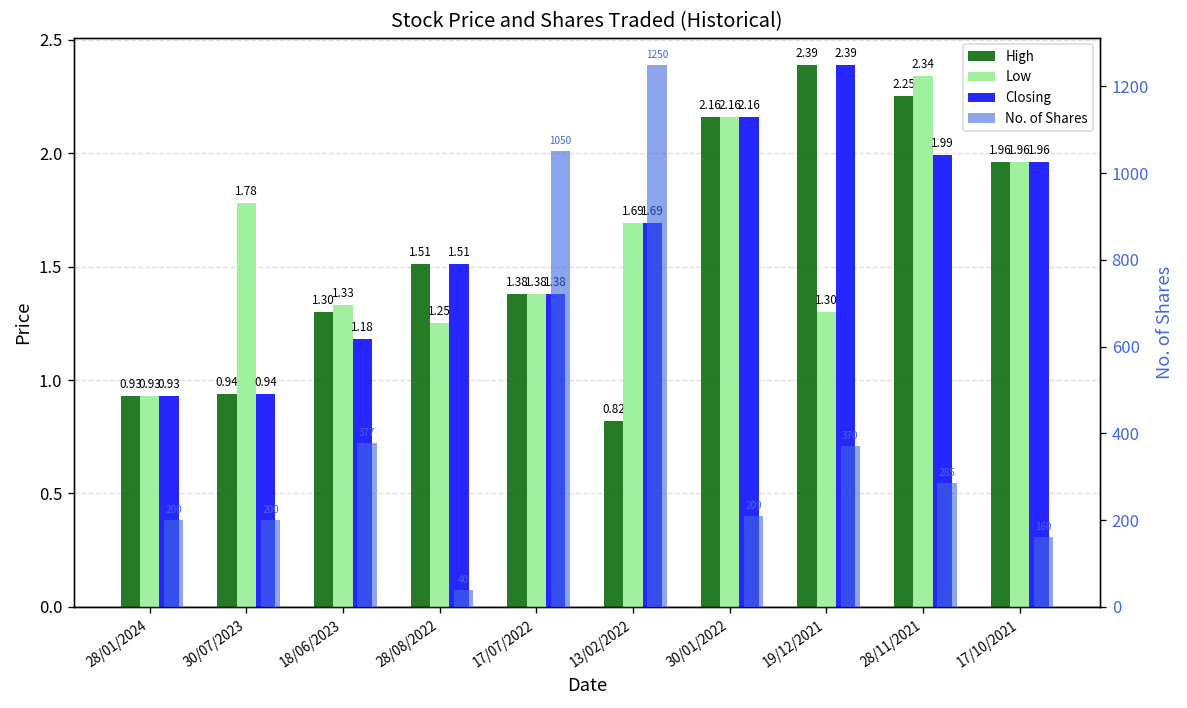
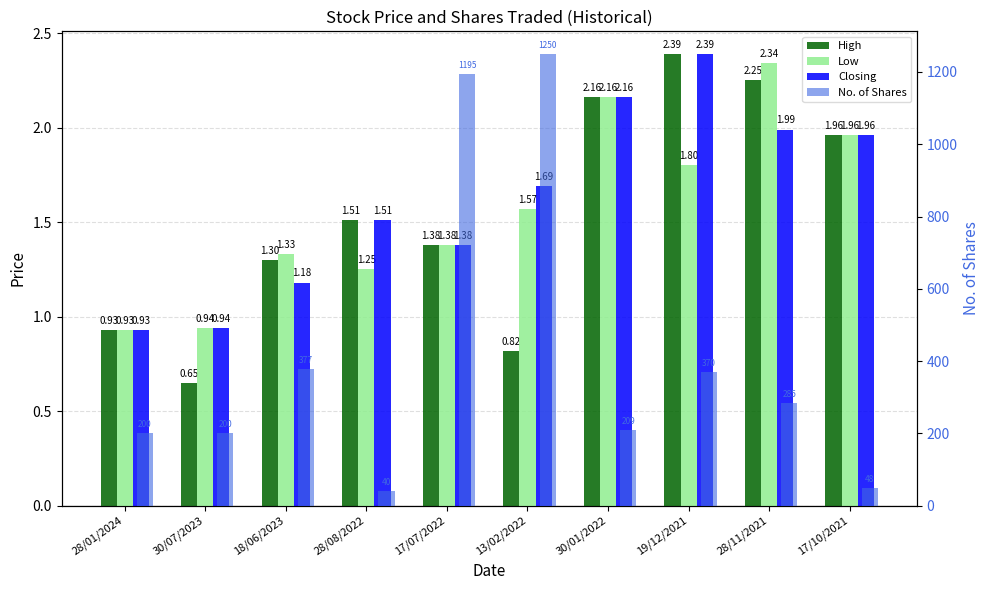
High, 30/07/2023: 0.94 -> 0.65
Low, 30/07/2023: 1.78 -> 0.94
Low, 13/02/2022: 1.69 -> 1.57
Low, 19/12/2021: 1.30 -> 1.80
No. of Shares, 17/07/2022: 1050 -> 1195
No. of Shares, 17/10/2021: 160 -> 48
